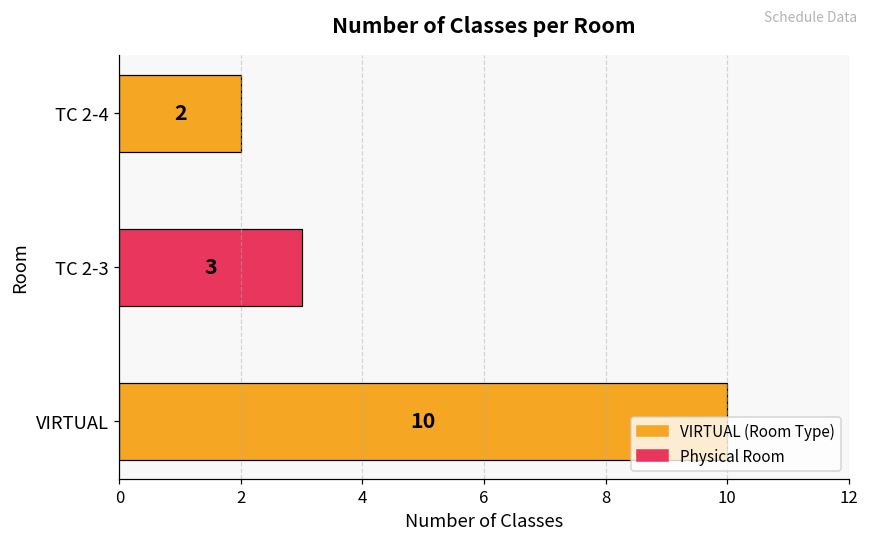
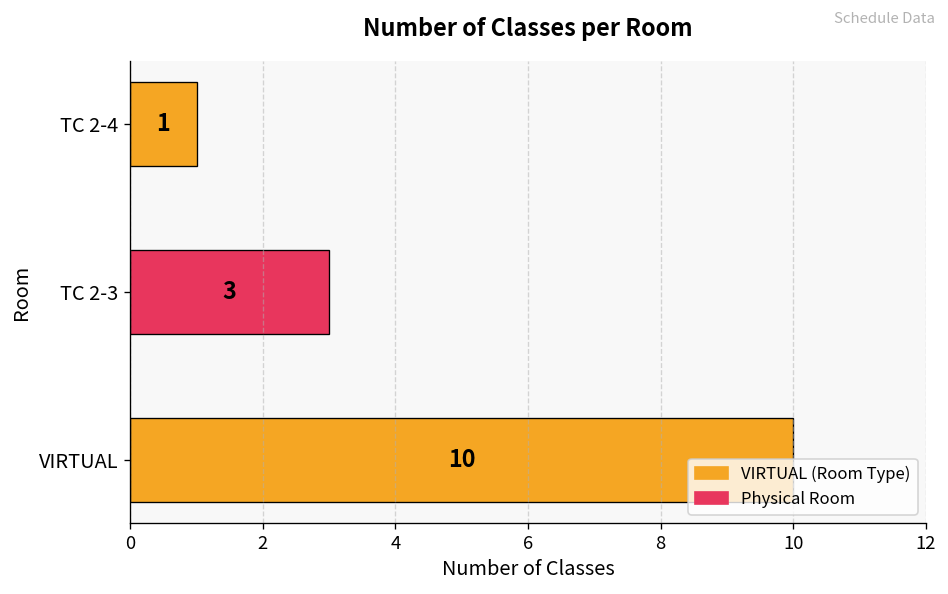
TC 2-4: 2 -> 1
